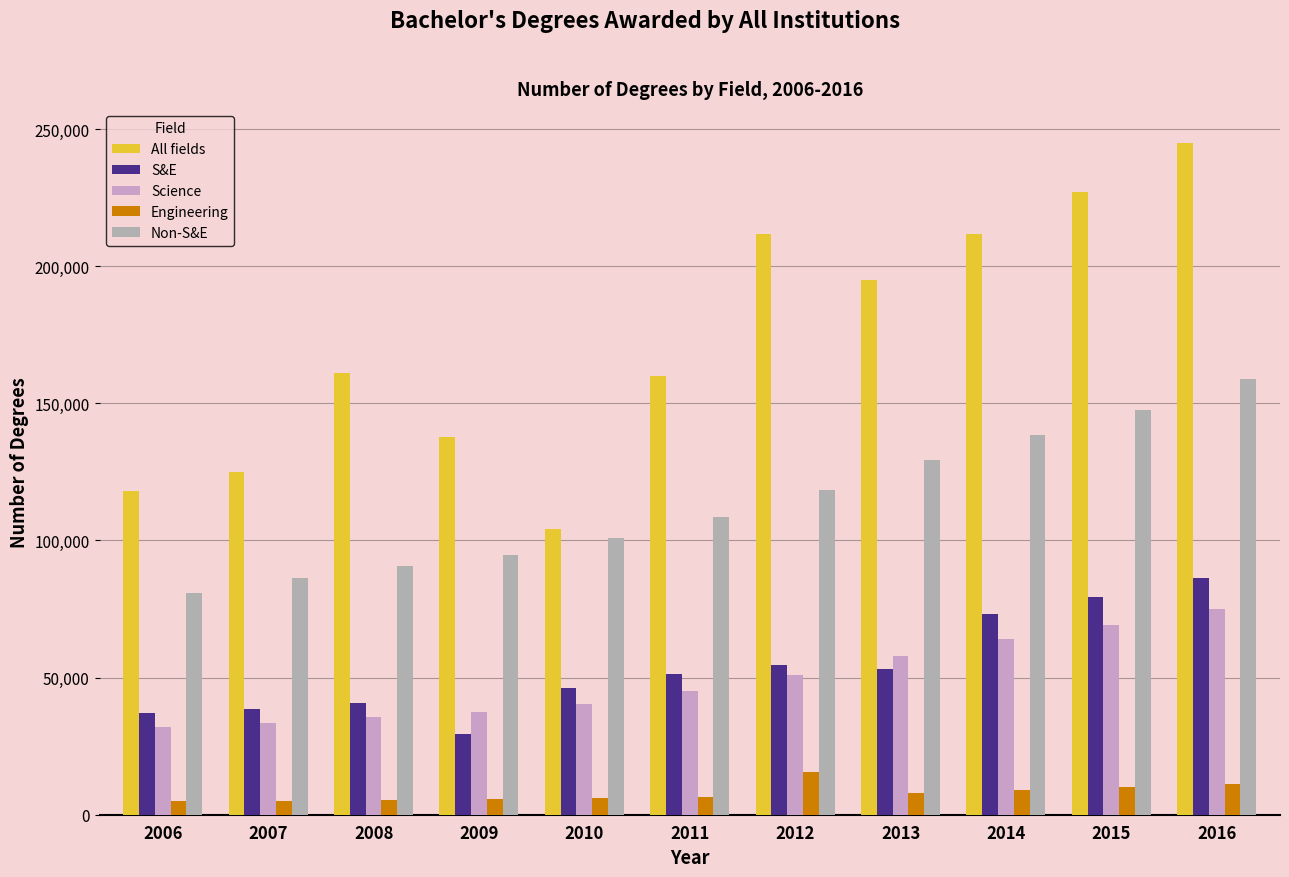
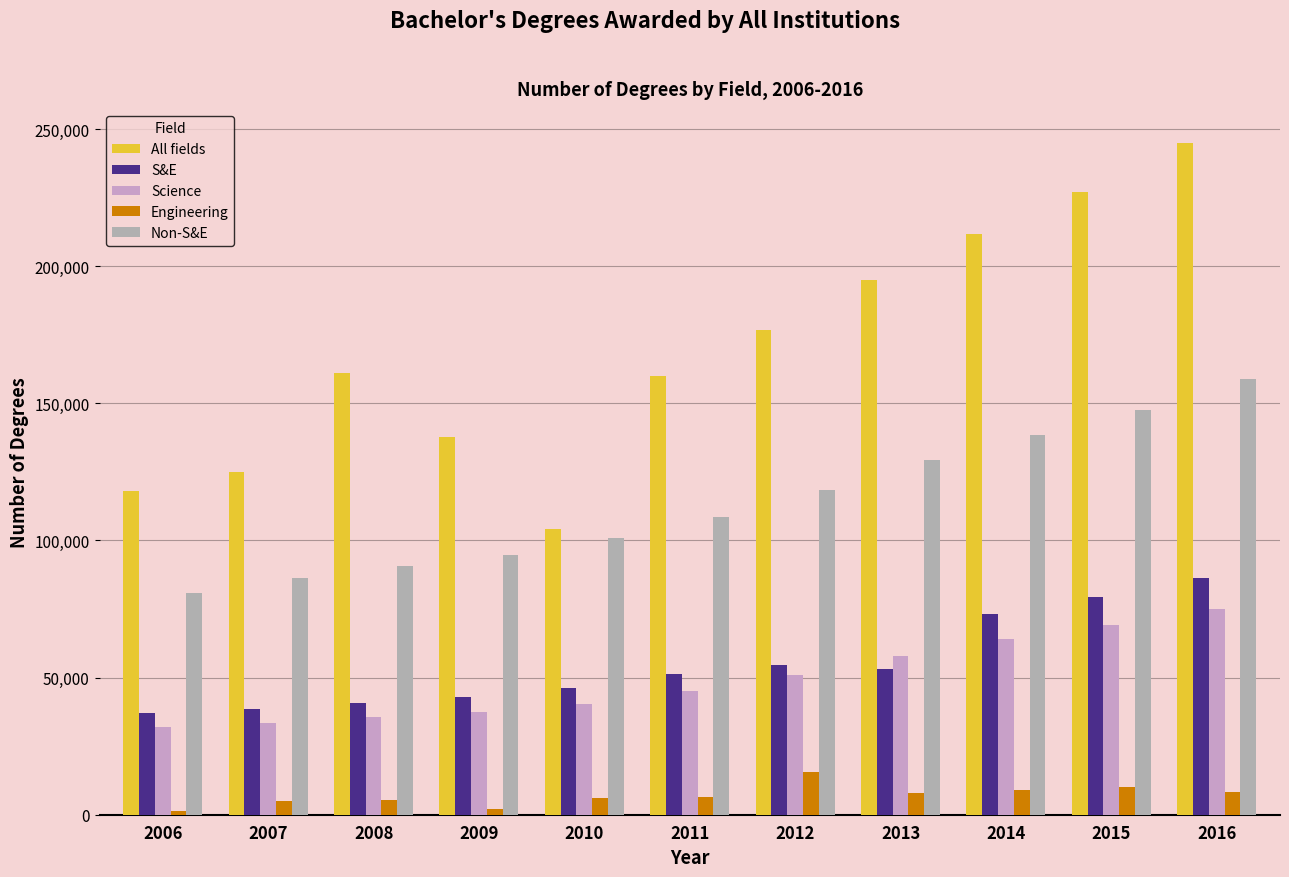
Engineering, 2006: 5,000 -> 1,000
S&E, 2009: 29,000 -> 43,000
Engineering, 2009: 6,000 -> 2,000
All fields, 2012: 212,000 -> 177,000
Engineering, 2016: 11,000 -> 8,000
